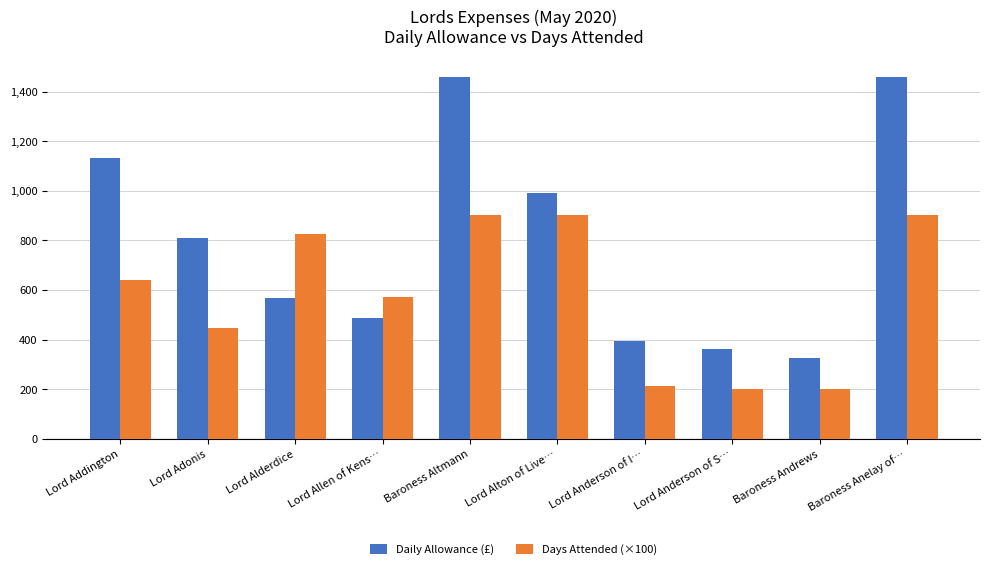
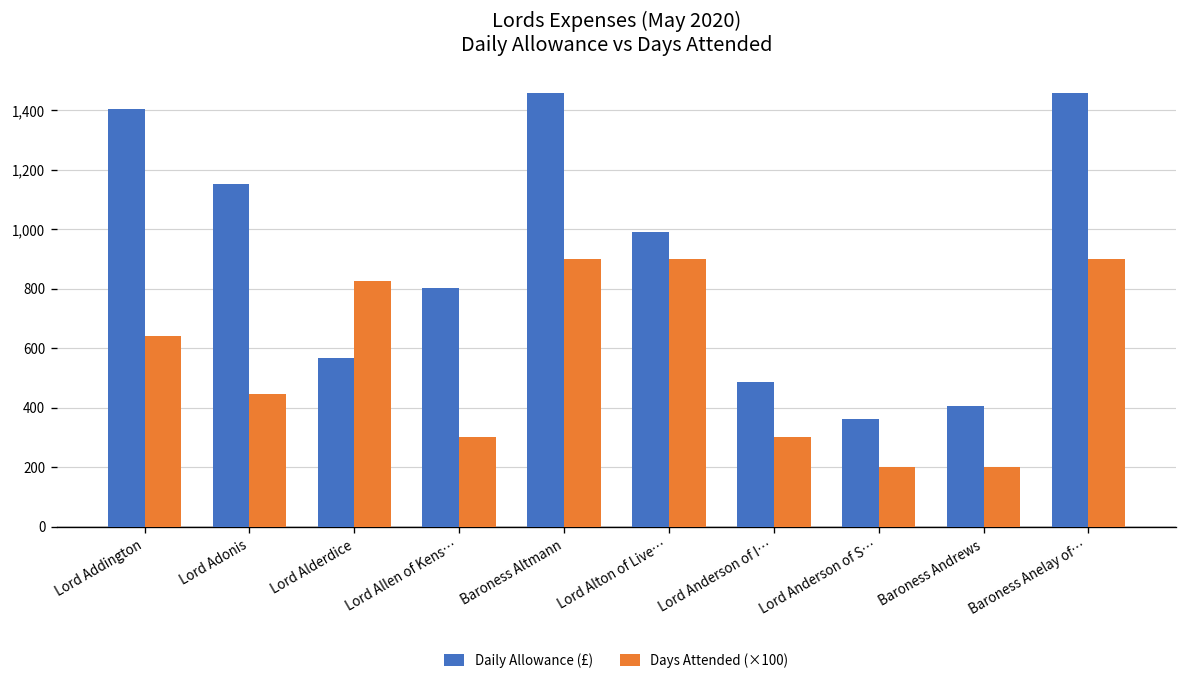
Daily Allowance (£), Lord Addington: 1,130 -> 1,400
Daily Allowance (£), Lord Adonis: 810 -> 1,150
Daily Allowance (£), Lord Allen of Kens…: 490 -> 800
Days Attended (×100), Lord Allen of Kens…: 570 -> 300
Daily Allowance (£), Lord Anderson of I…: 400 -> 490
Days Attended (×100), Lord Anderson of I…: 210 -> 300
Daily Allowance (£), Baroness Andrews: 320 -> 410
